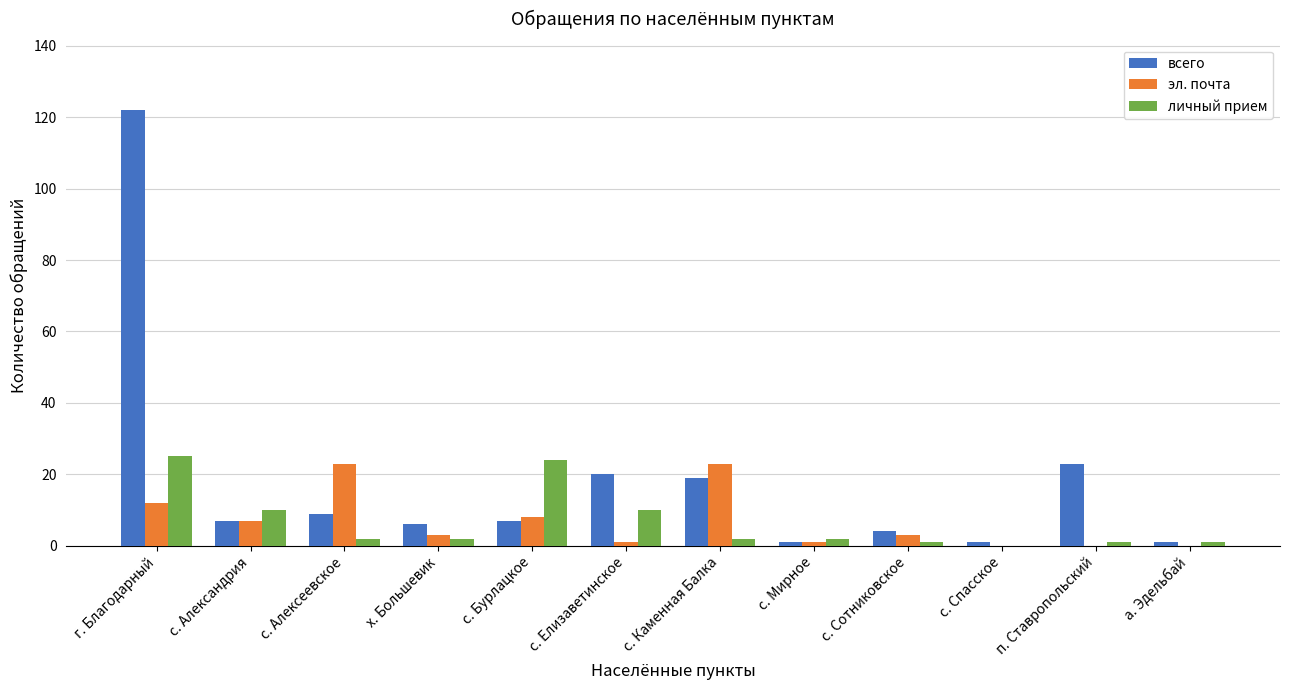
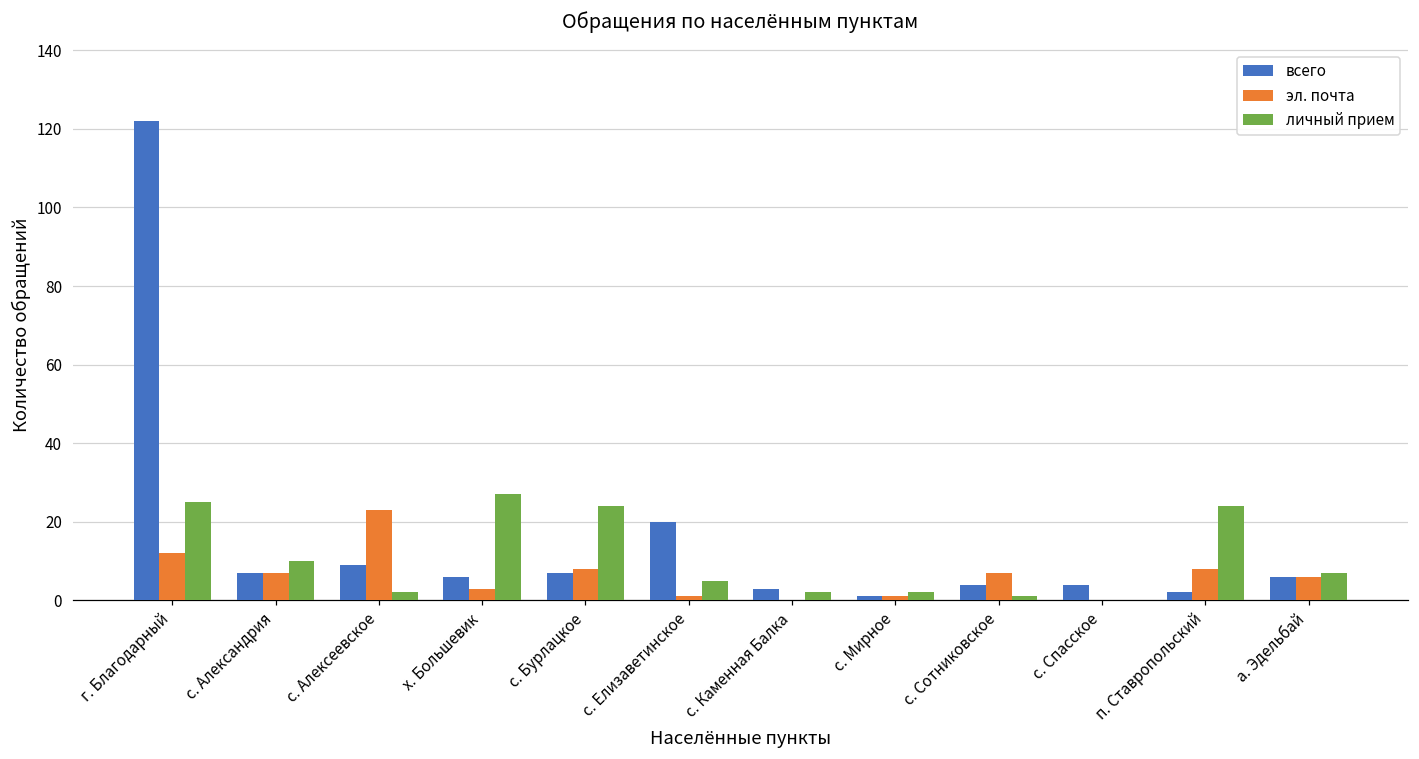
личный прием, х. Большевик: 2 -> 27
личный прием, с. Елизаветинское: 10 -> 5
всего, с. Каменная Балка: 19 -> 3
эл. почта, с. Каменная Балка: 23 -> 0
эл. почта, с. Сотниковское: 3 -> 7
всего, с. Спасское: 1 -> 4
всего, п. Ставропольский: 23 -> 2
эл. почта, п. Ставропольский: 0 -> 8
личный прием, п. Ставропольский: 1 -> 24
всего, а. Эдельбай: 1 -> 6
эл. почта, а. Эдельбай: 0 -> 6
личный прием, а. Эдельбай: 1 -> 7
